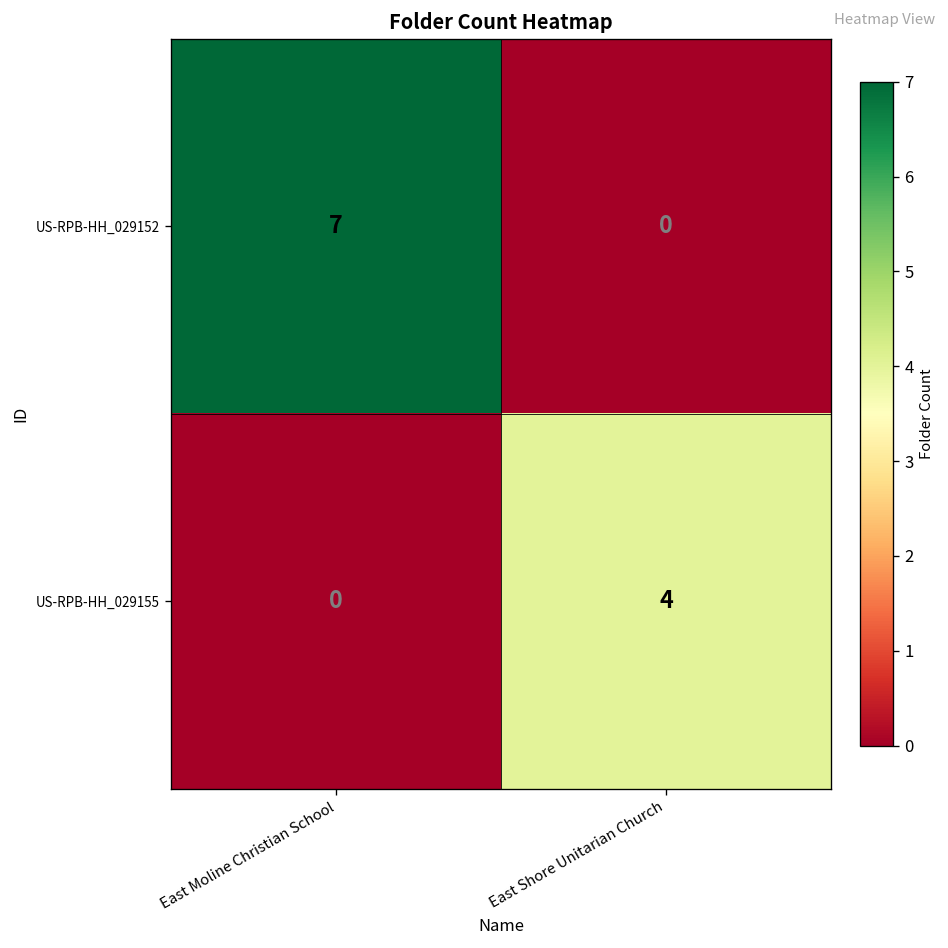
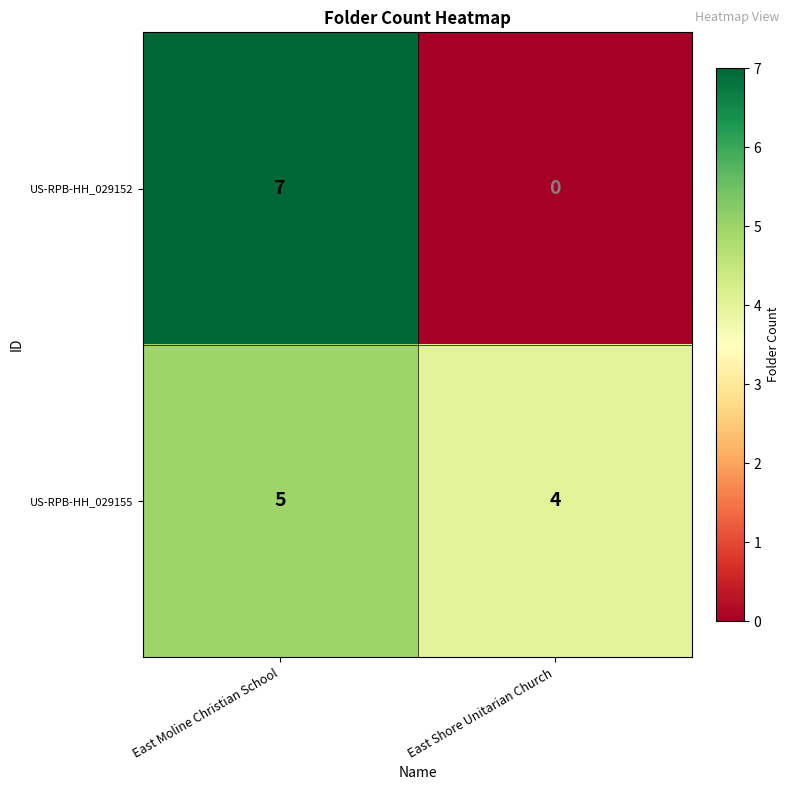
US-RPB-HH_029155, East Moline Christian School: 0 -> 5
